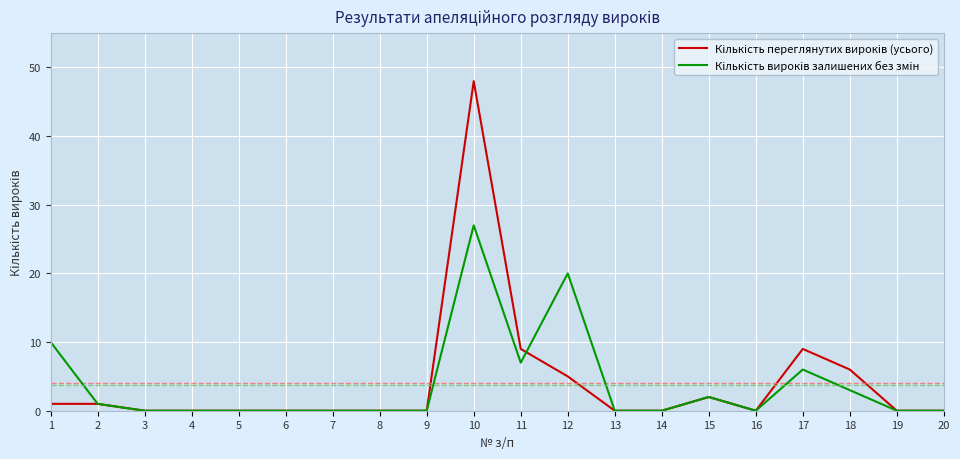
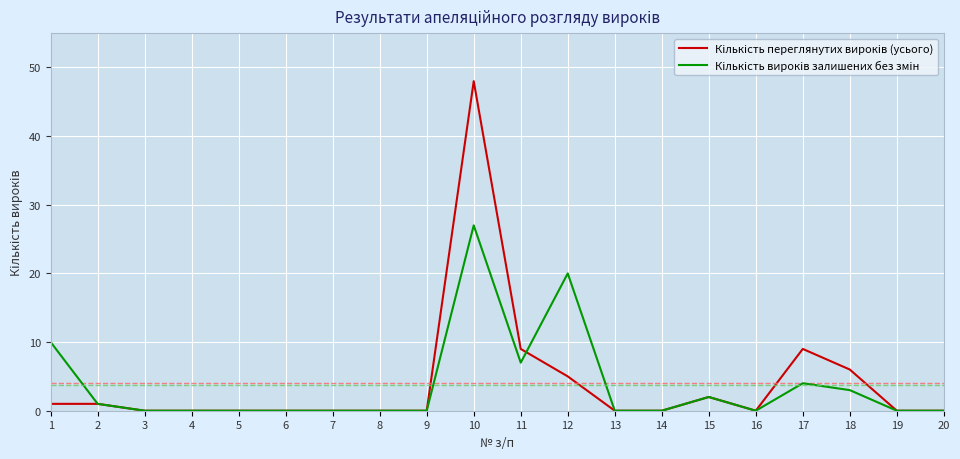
Кількість вироків залишених без змін, 17: 6 -> 4
